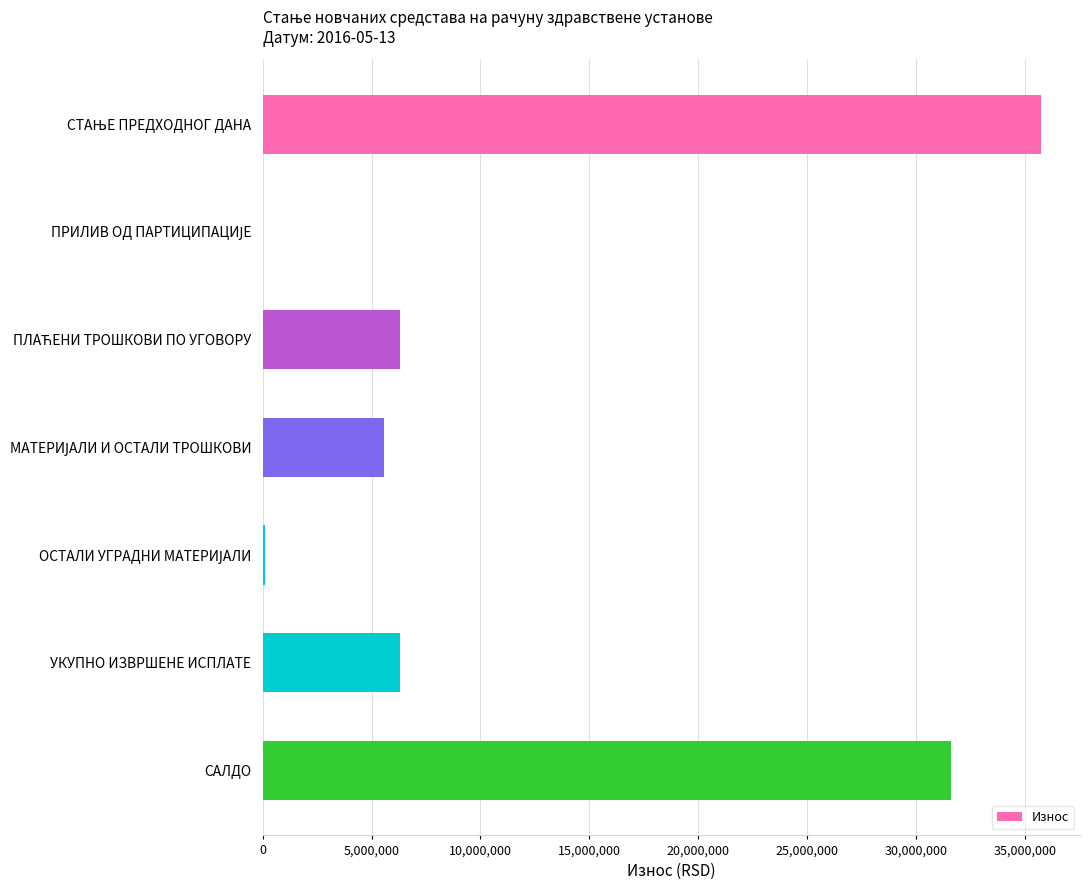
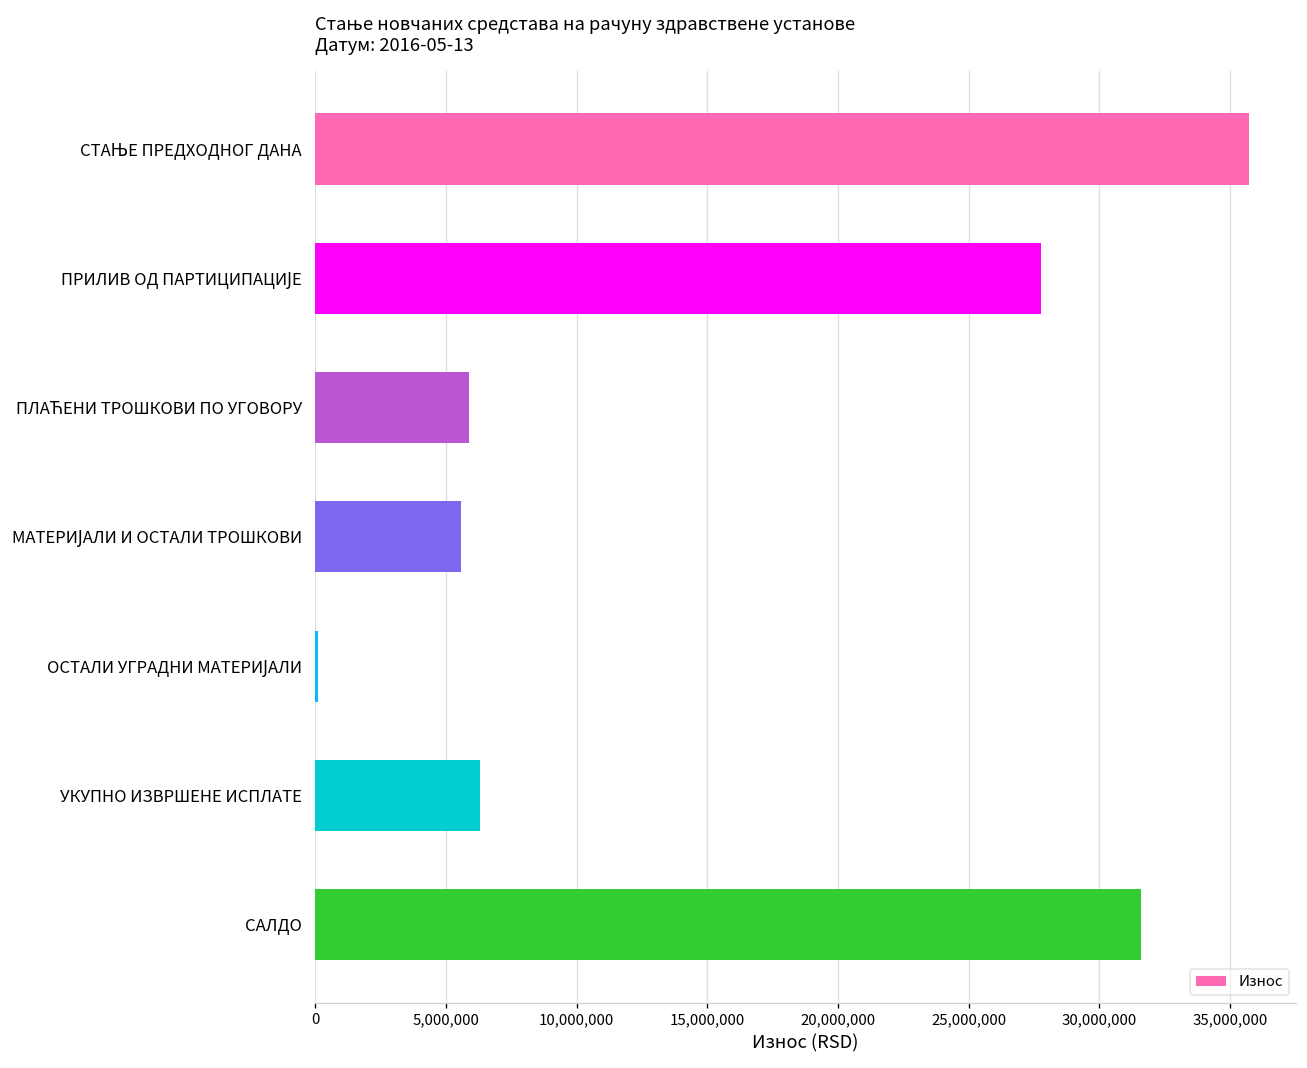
ПРИЛИВ ОД ПАРТИЦИПАЦИЈЕ: 0 -> 27,800,000
ПЛАЋЕНИ ТРОШКОВИ ПО УГОВОРУ: 6,300,000 -> 5,900,000
